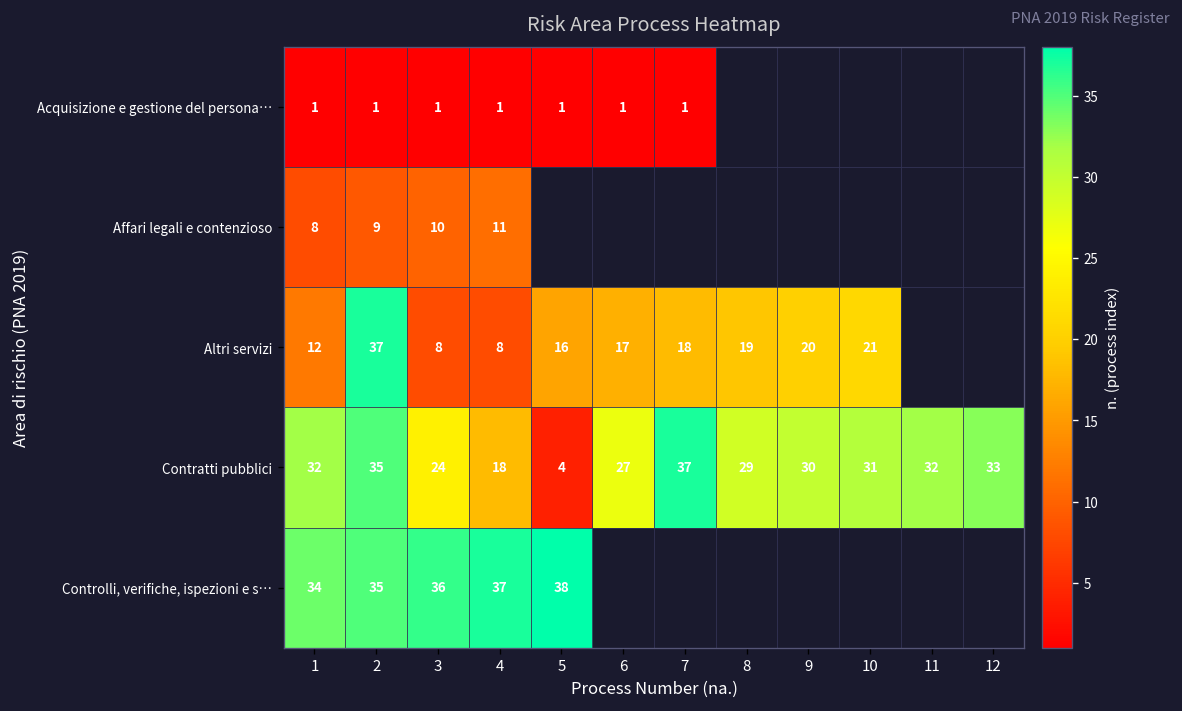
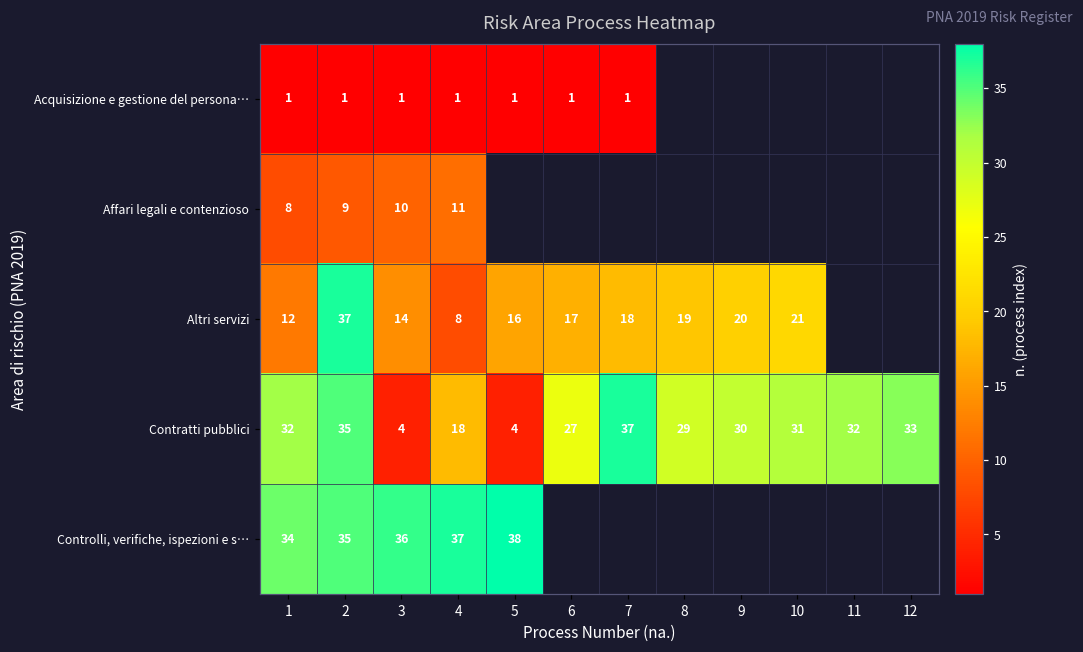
Altri servizi, 3: 8 -> 14
Contratti pubblici, 3: 24 -> 4
